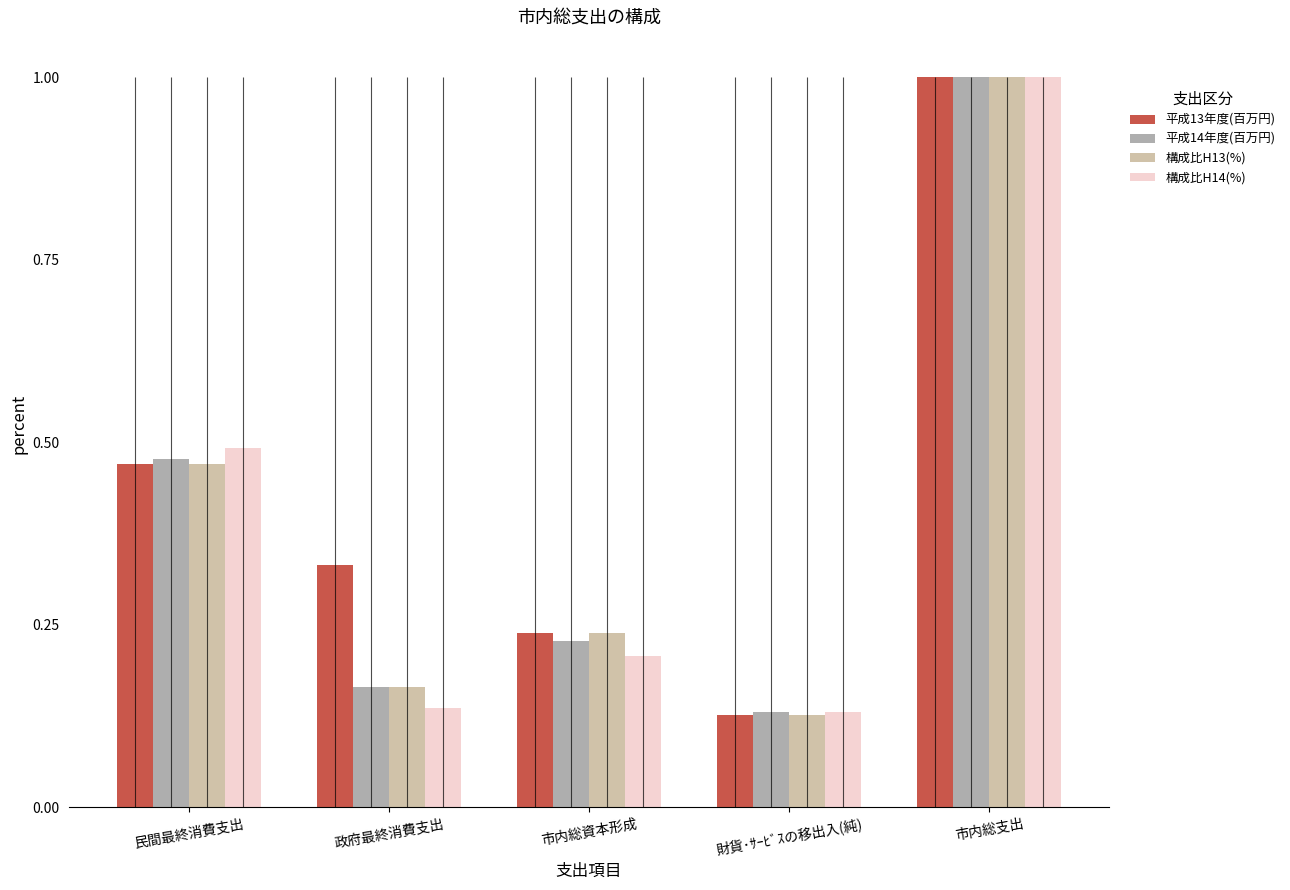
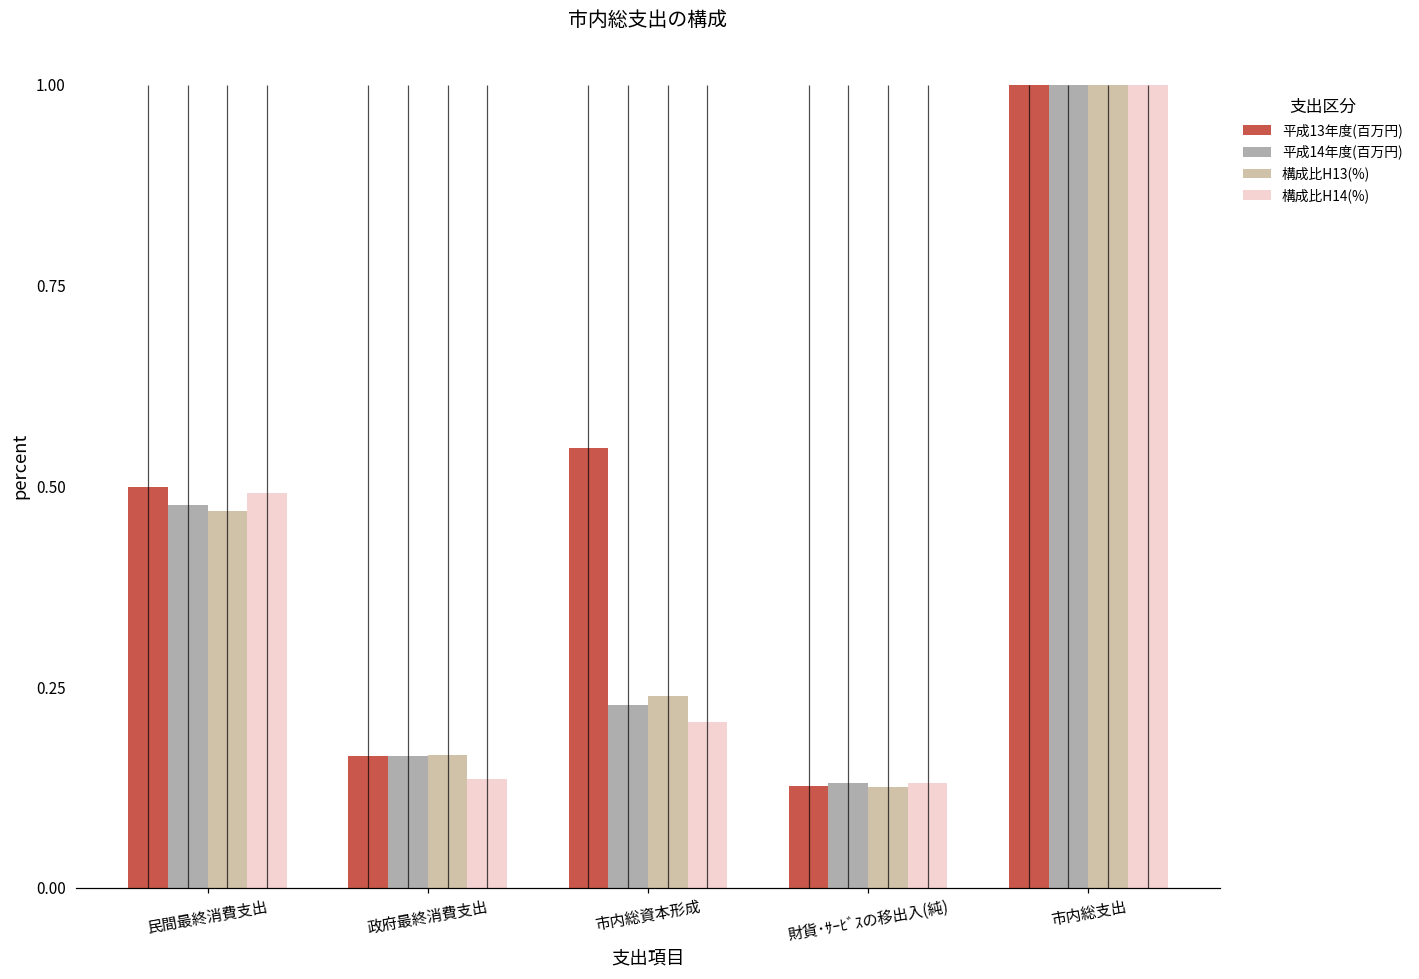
平成13年度(百万円), 民間最終消費支出: 0.47 -> 0.50
平成13年度(百万円), 政府最終消費支出: 0.33 -> 0.16
平成13年度(百万円), 市内総資本形成: 0.24 -> 0.55
